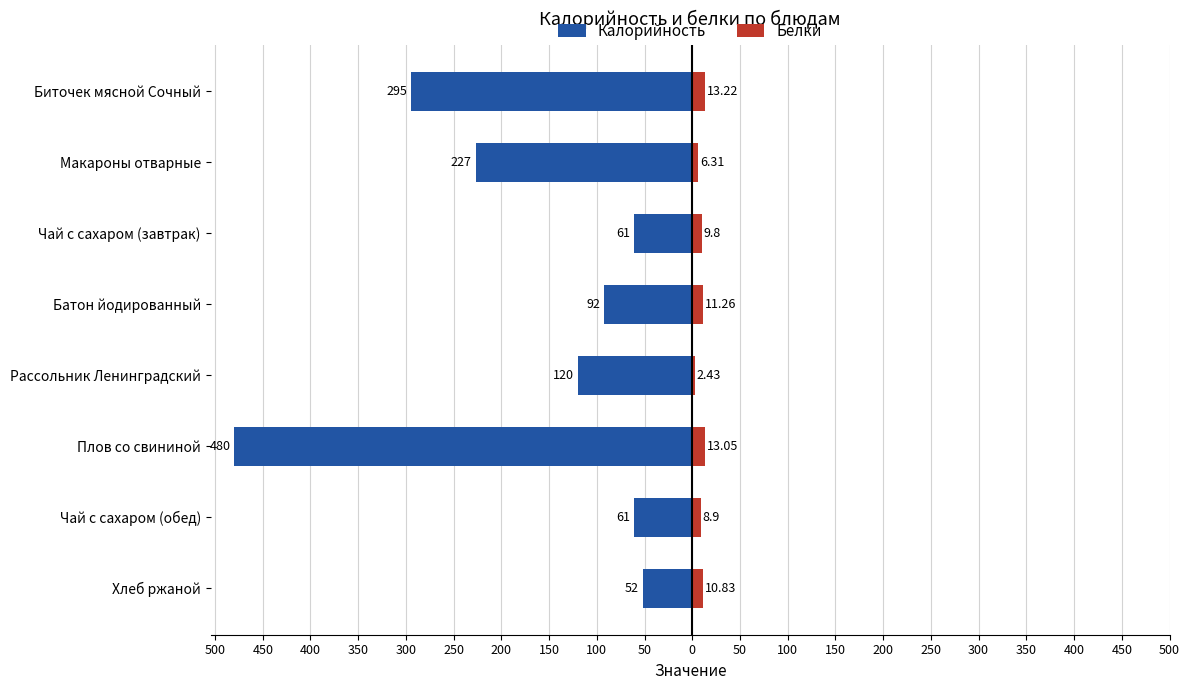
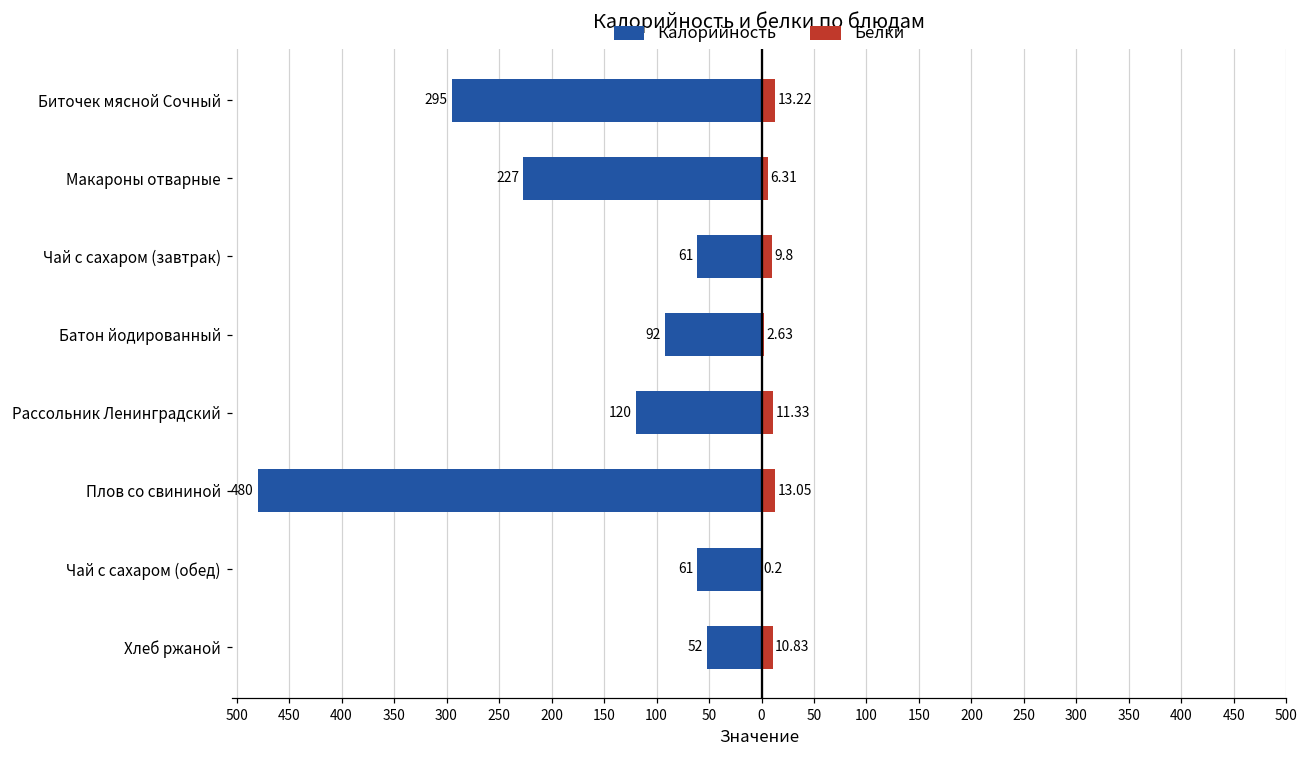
Белки, Батон йодированный: 11.26 -> 2.63
Белки, Рассольник Ленинградский: 2.43 -> 11.33
Белки, Чай с сахаром (обед): 8.9 -> 0.2
